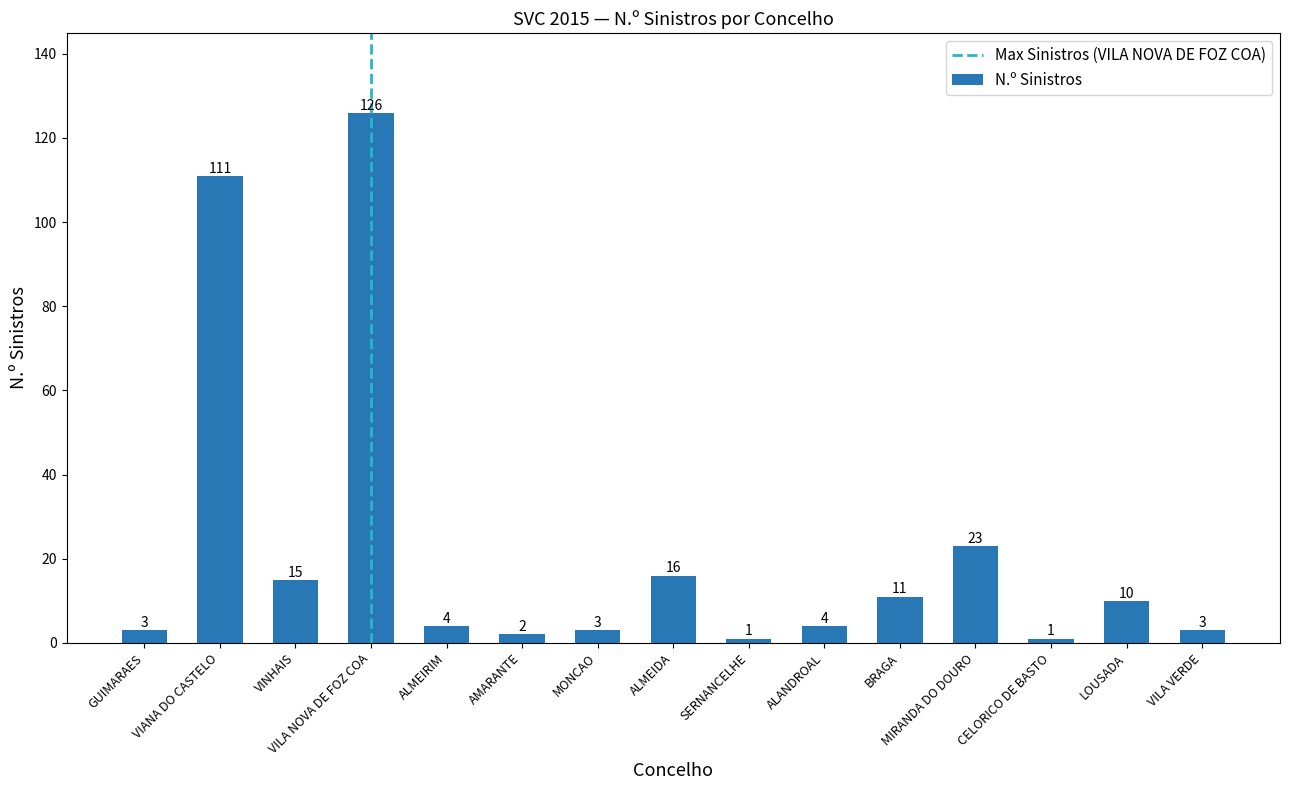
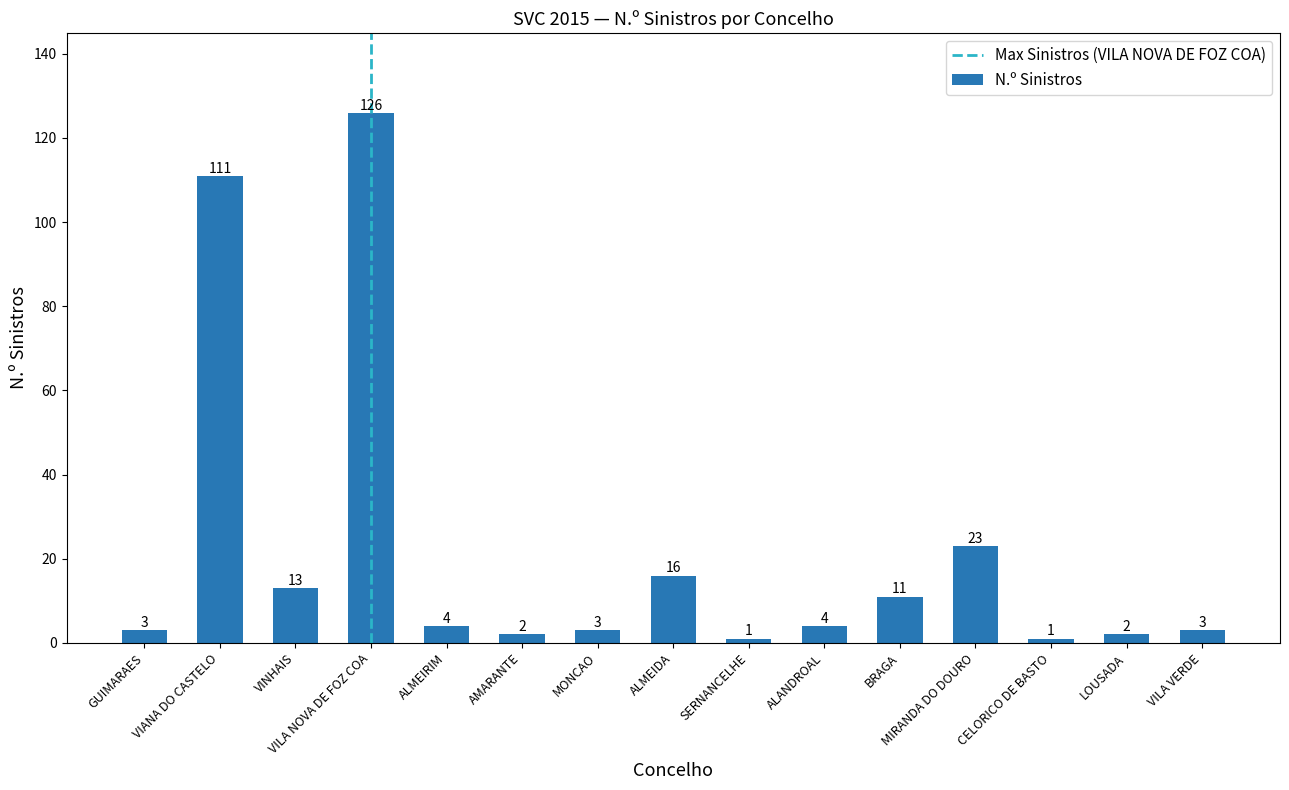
VINHAIS: 15 -> 13
LOUSADA: 10 -> 2
